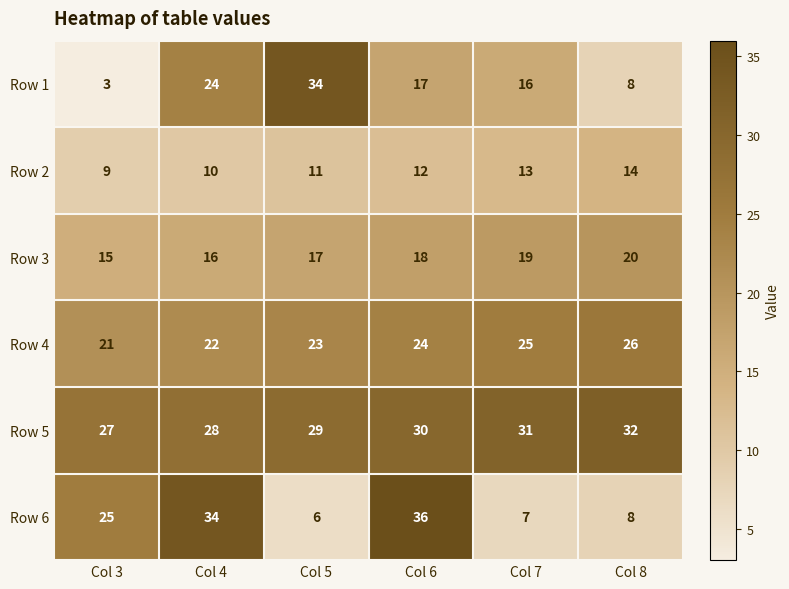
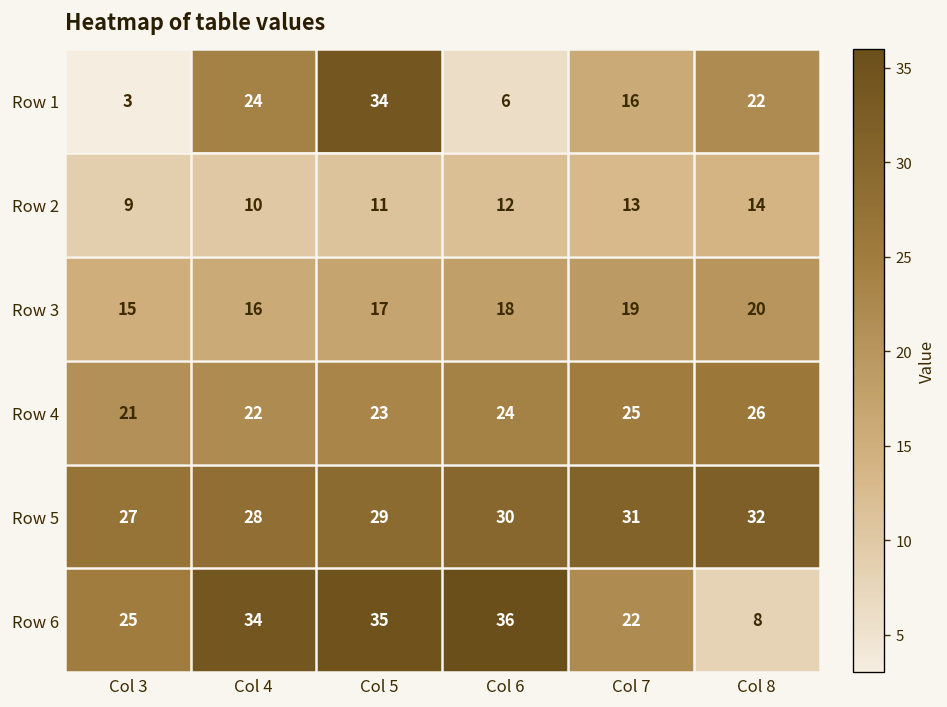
Row 1, Col 6: 17 -> 6
Row 1, Col 8: 8 -> 22
Row 6, Col 5: 6 -> 35
Row 6, Col 7: 7 -> 22
